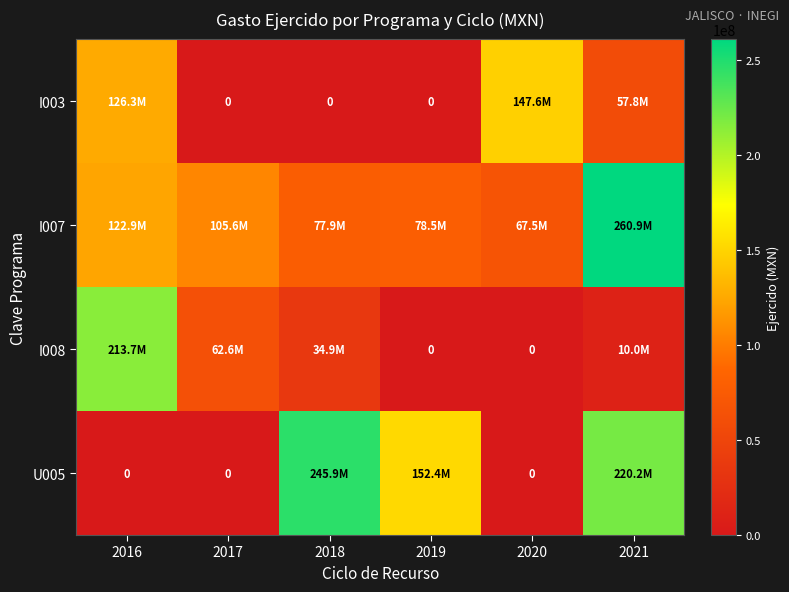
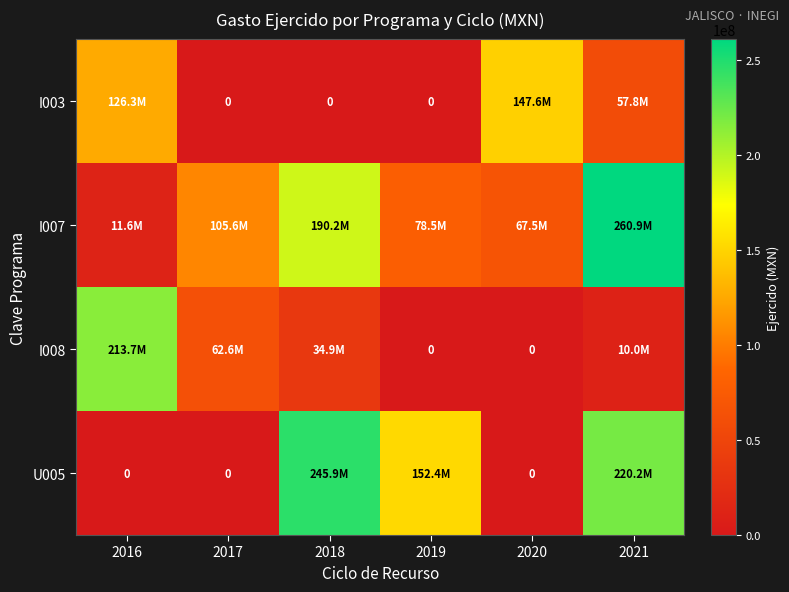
I007, 2016: 122.9M -> 11.6M
I007, 2018: 77.9M -> 190.2M
